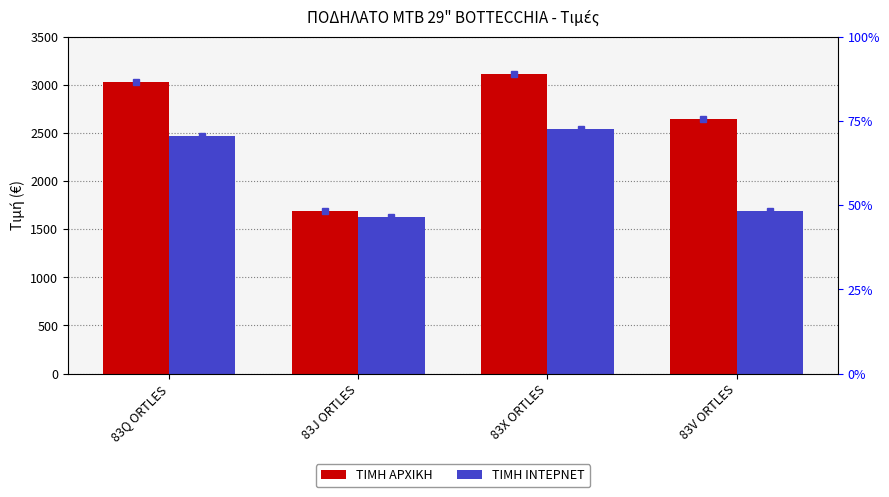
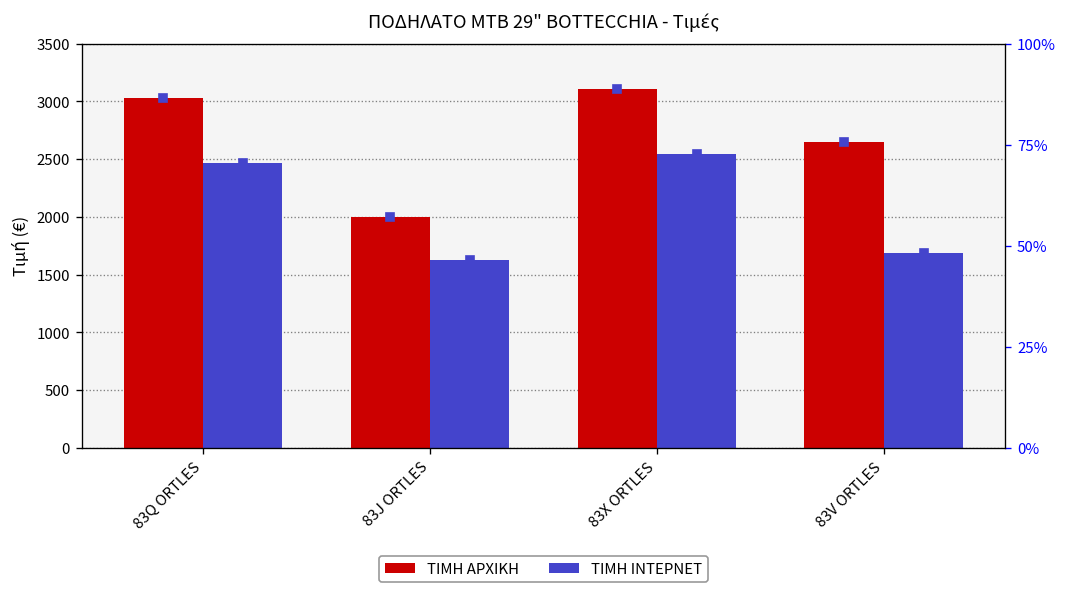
ΤΙΜΗ ΑΡΧΙΚΗ, 83J ORTLES: 1700 -> 2000
